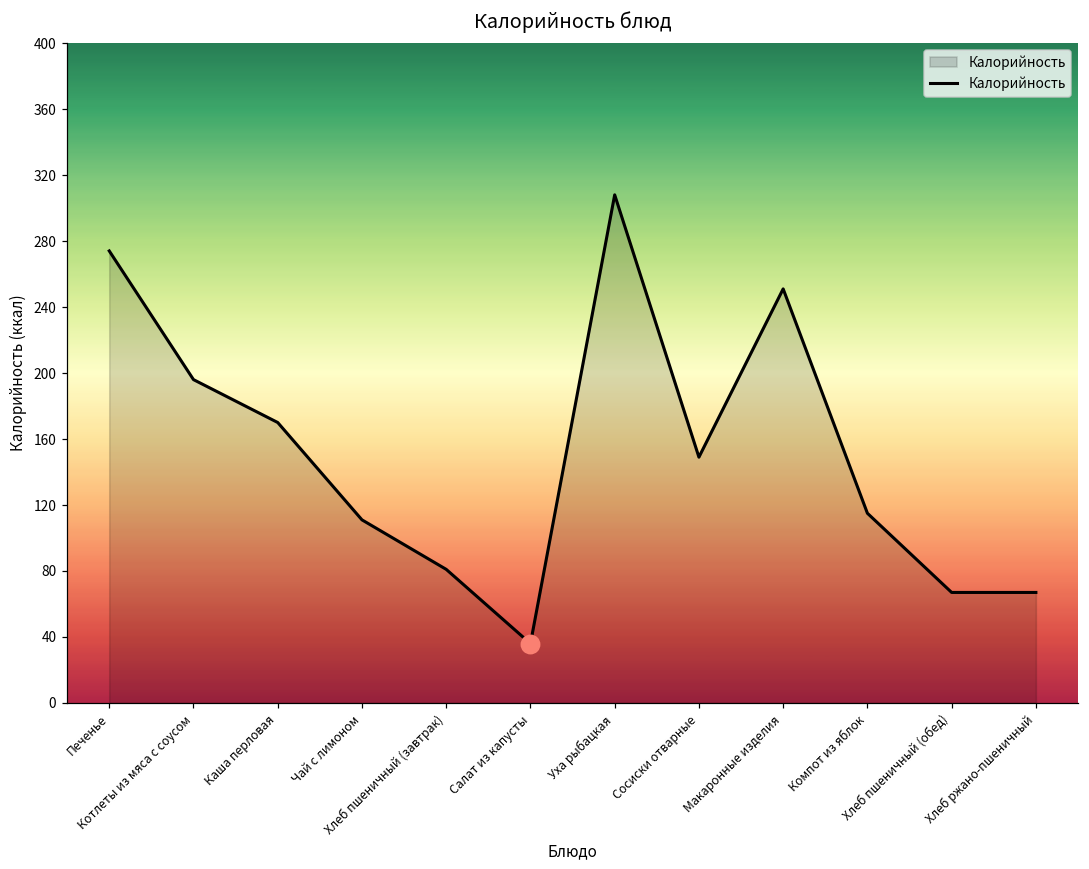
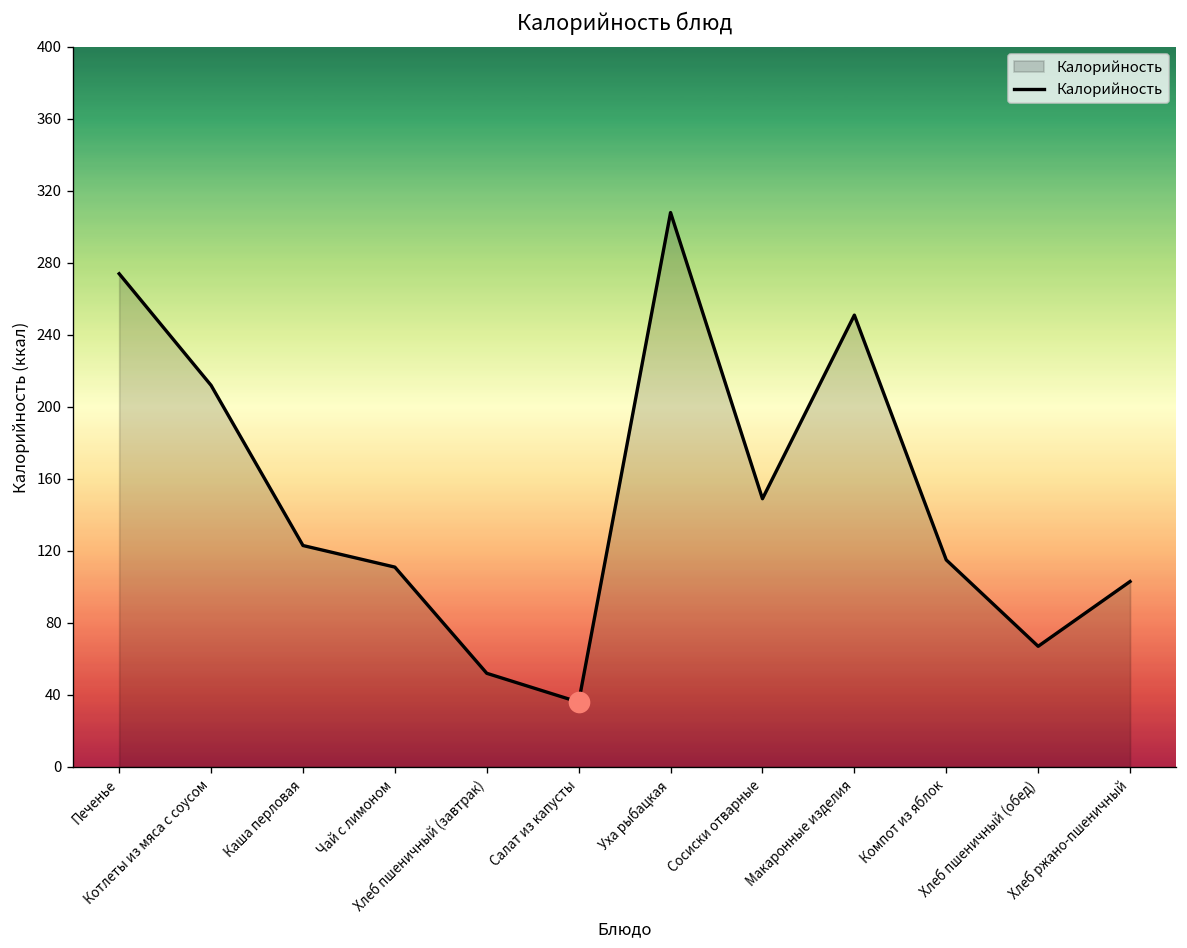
Калорийность, Котлеты из мяса с соусом: 196 -> 212
Калорийность, Каша перловая: 170 -> 123
Калорийность, Хлеб пшеничный (завтрак): 81 -> 52
Калорийность, Хлеб ржано-пшеничный: 67 -> 103
